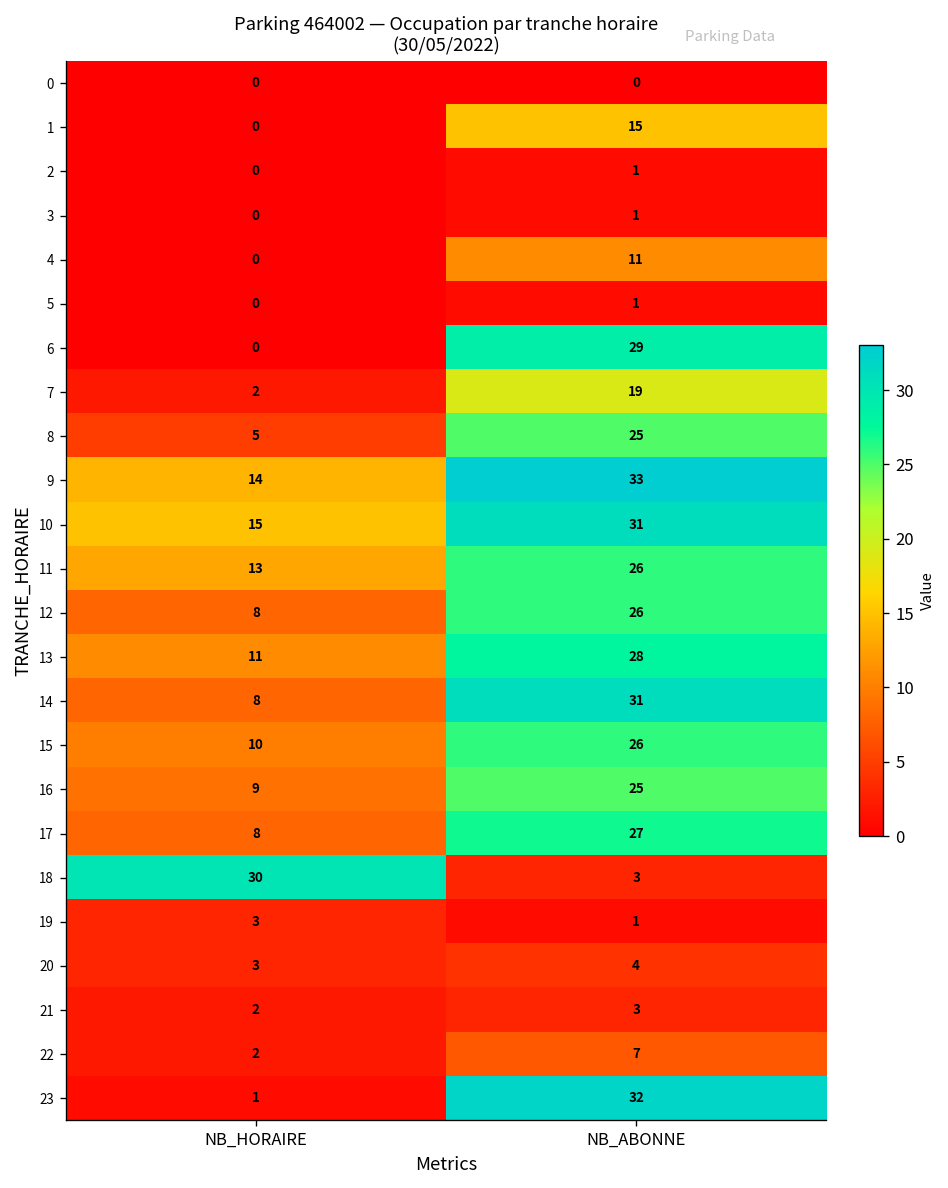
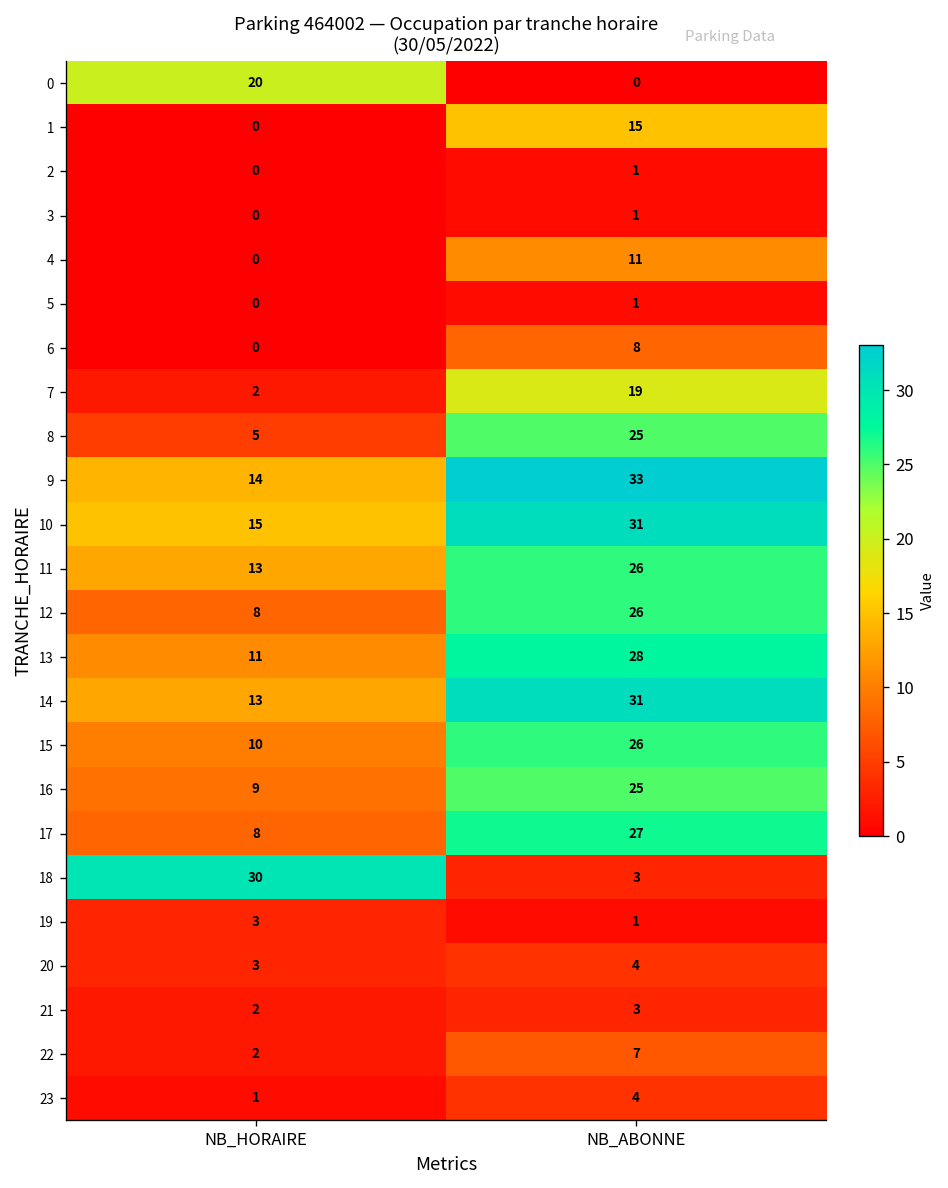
0, NB_HORAIRE: 0 -> 20
6, NB_ABONNE: 29 -> 8
14, NB_HORAIRE: 8 -> 13
23, NB_ABONNE: 32 -> 4
